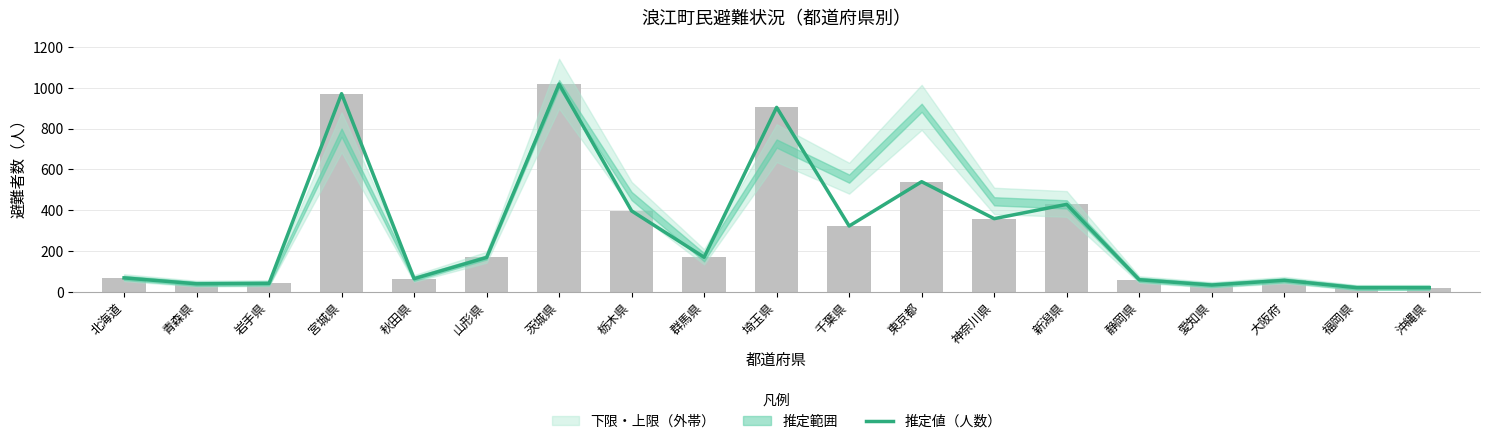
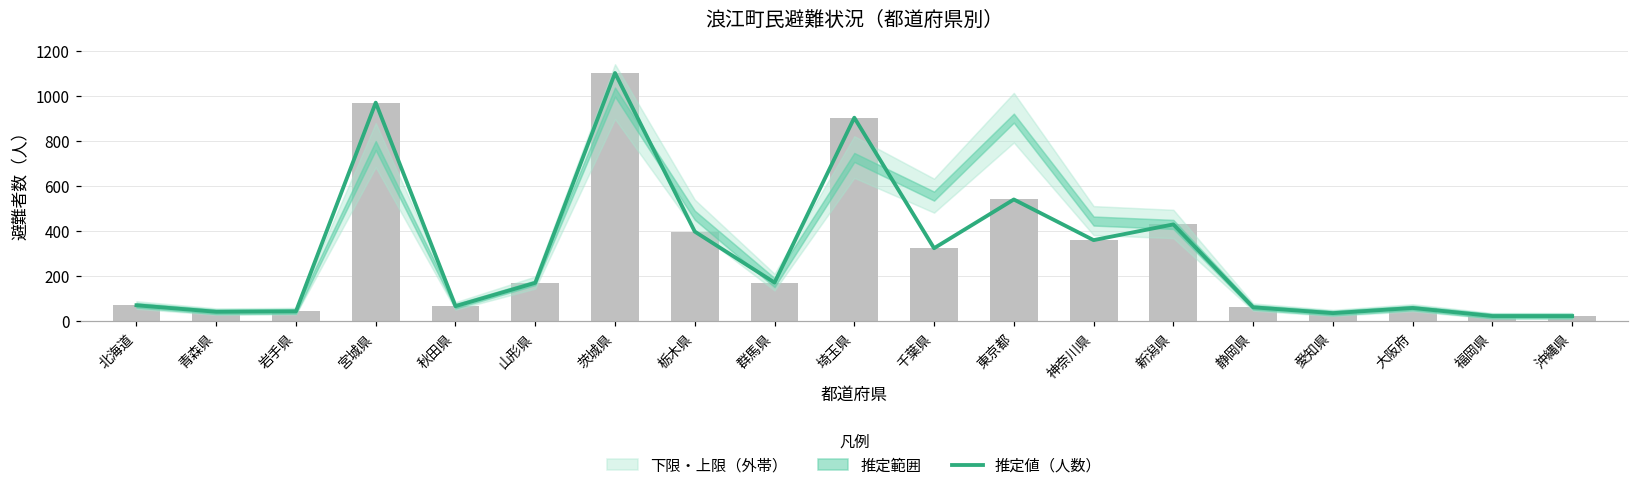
推定値（人数）, 茨城県: 1020 -> 1100
